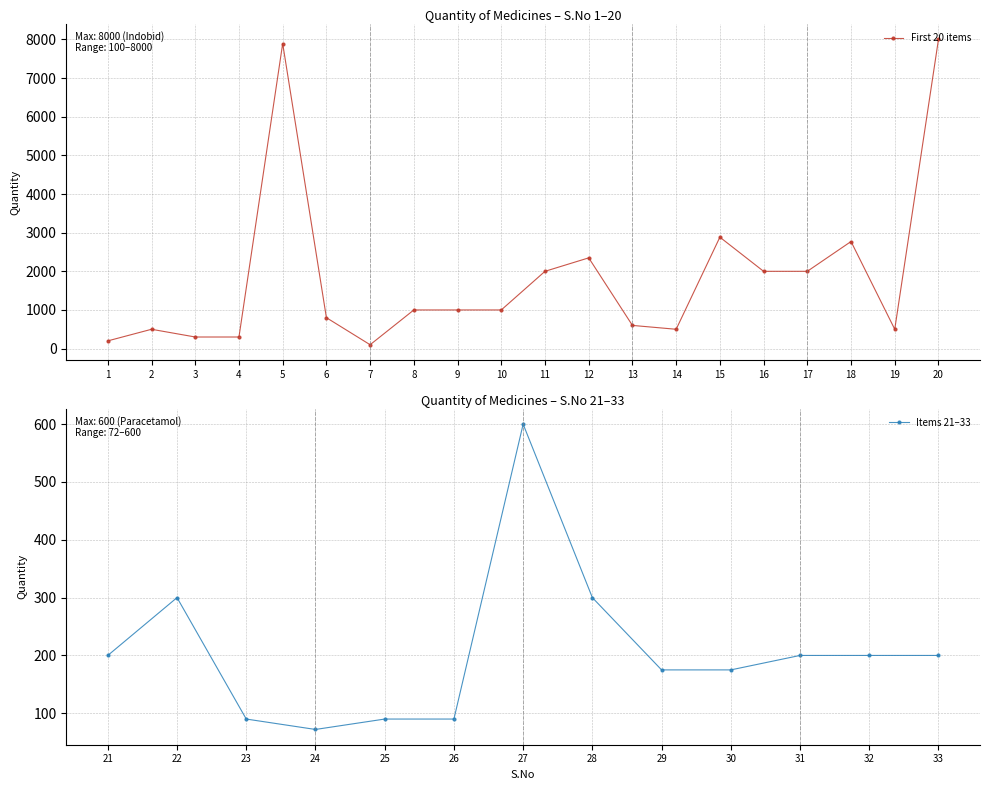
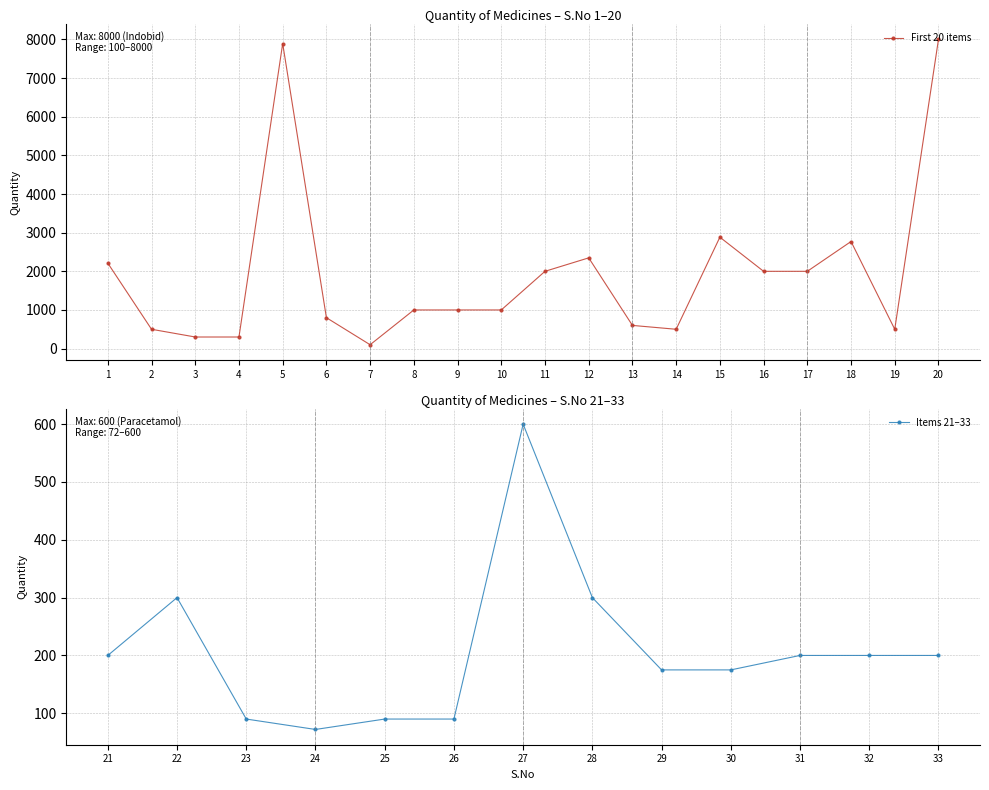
Quantity of Medicines – S.No 1–20, 1: 200 -> 2200
